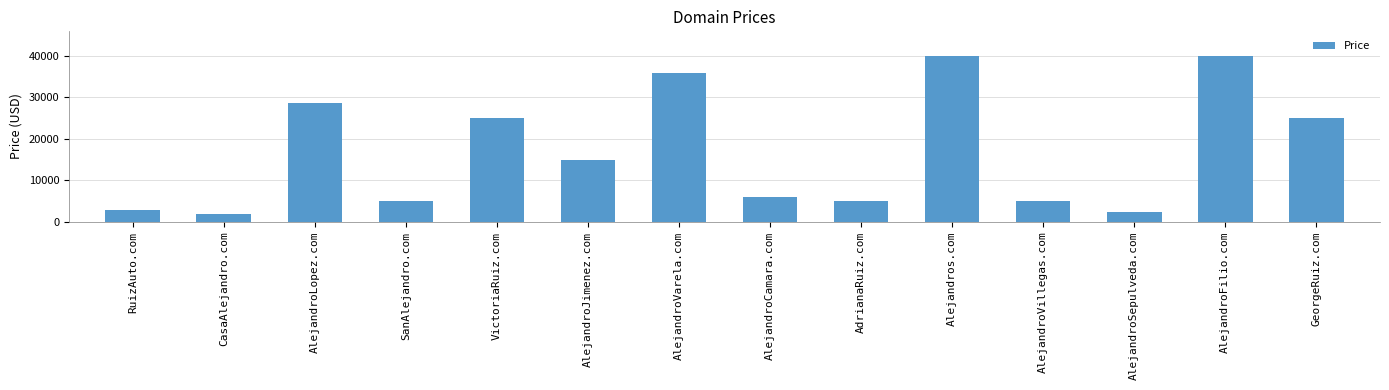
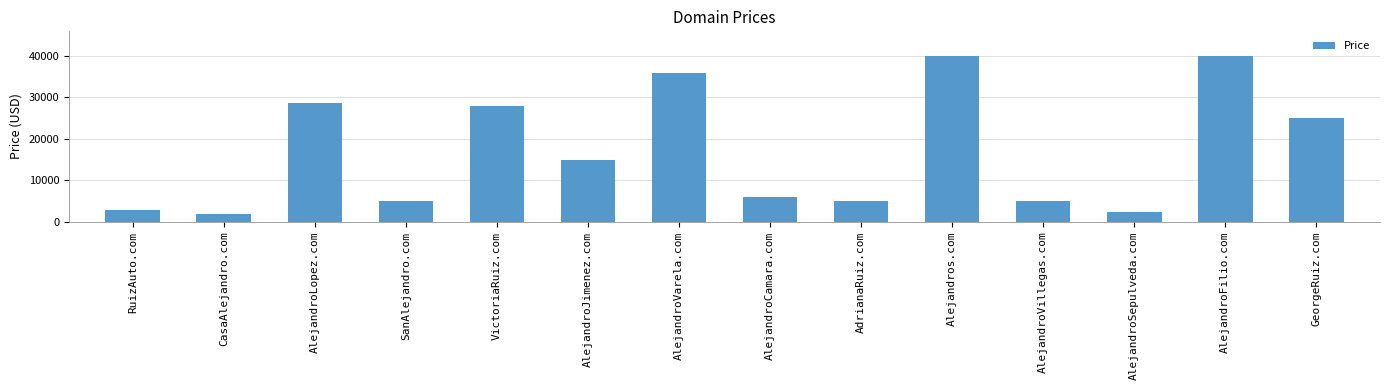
VictoriaRuiz.com: 25000 -> 28000
